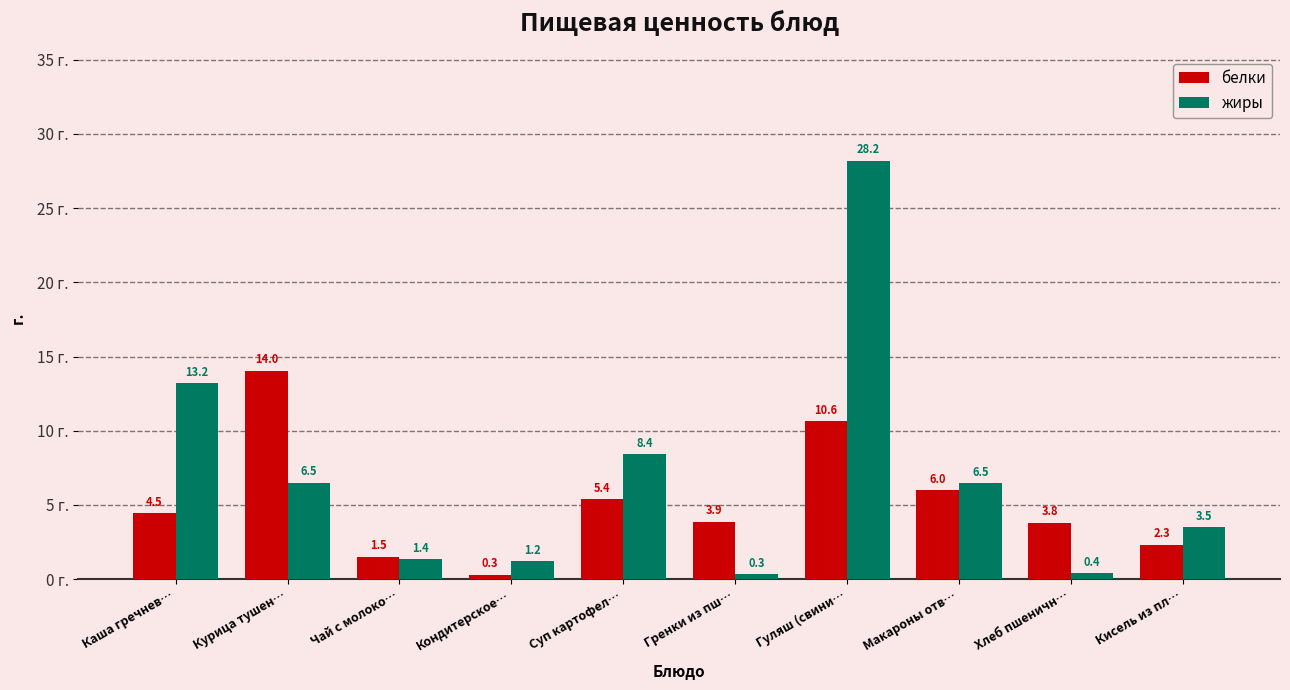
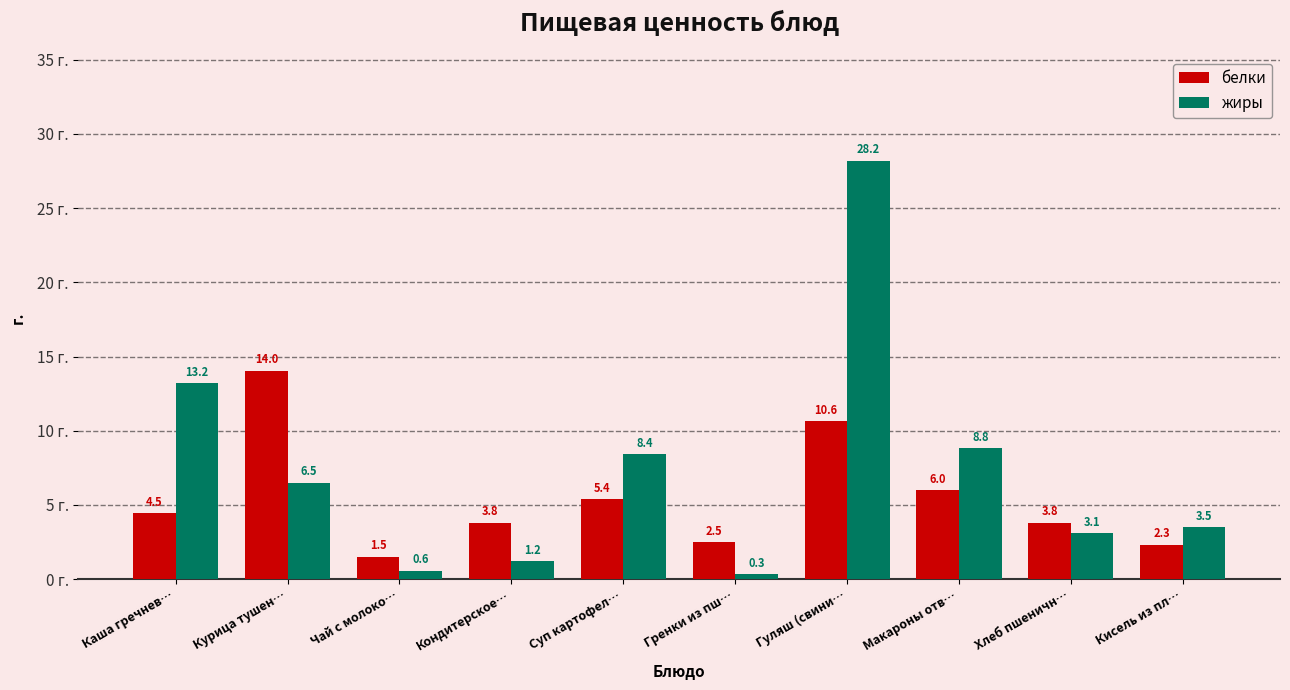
жиры, Чай с молоко…: 1.4 -> 0.6
белки, Кондитерское…: 0.3 -> 3.8
белки, Гренки из пш…: 3.9 -> 2.5
жиры, Макароны отв…: 6.5 -> 8.8
жиры, Хлеб пшеничн…: 0.4 -> 3.1
